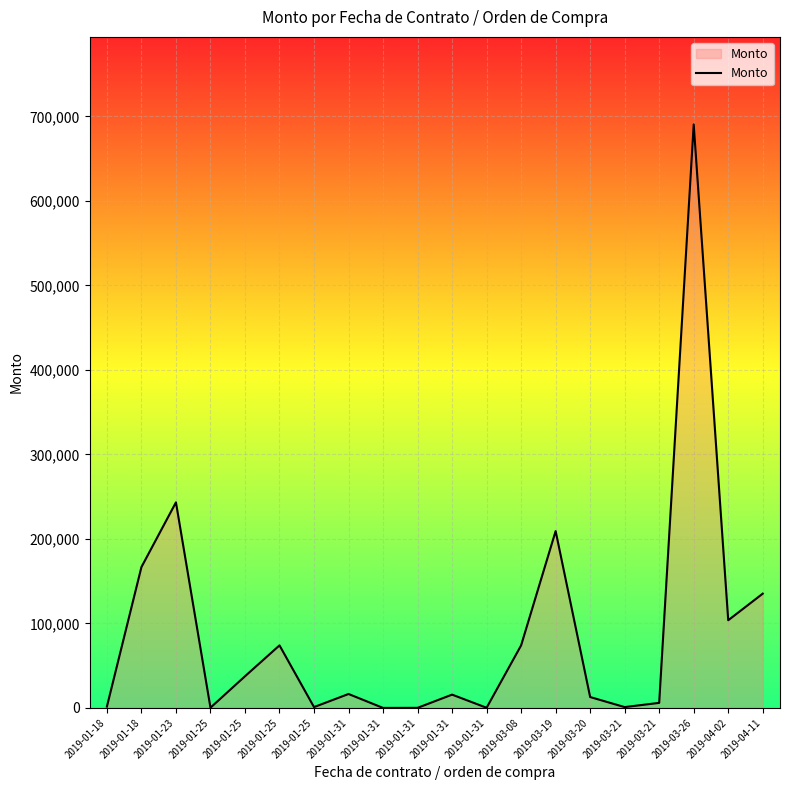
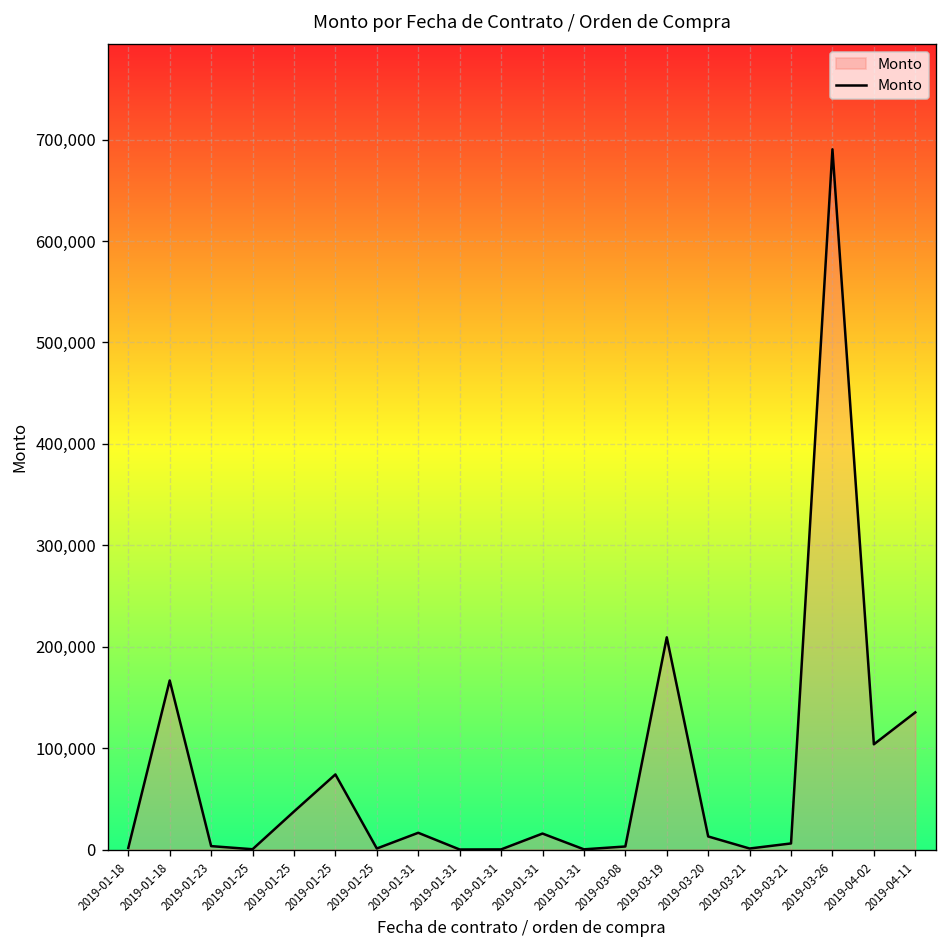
2019-01-23: 240,000 -> 0
2019-03-08: 70,000 -> 0
